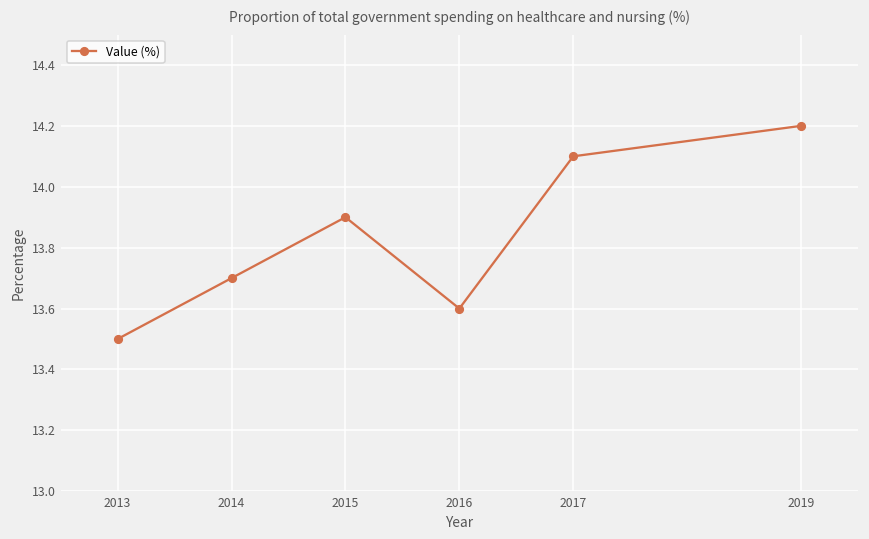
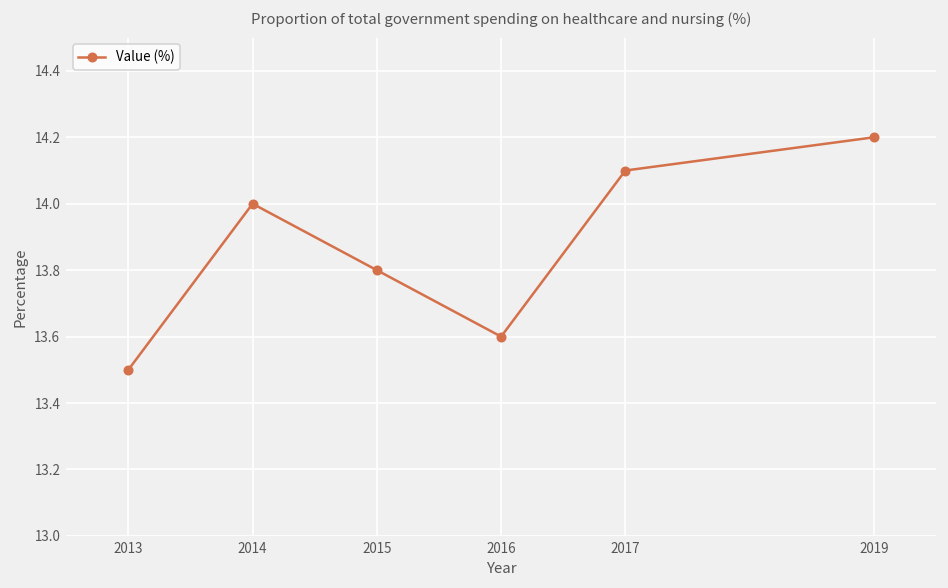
2014: 13.7 -> 14.0
2015: 13.9 -> 13.8
